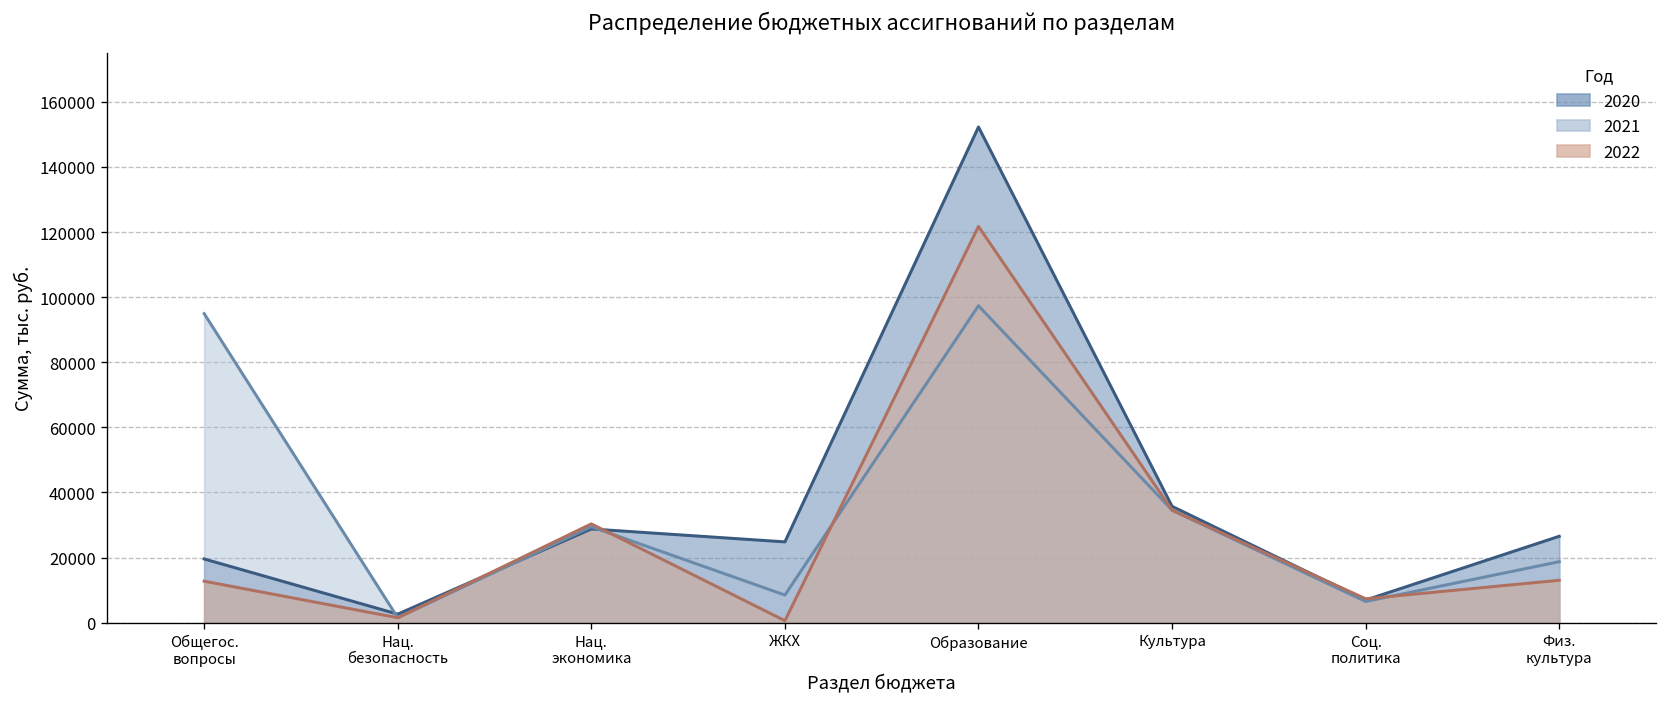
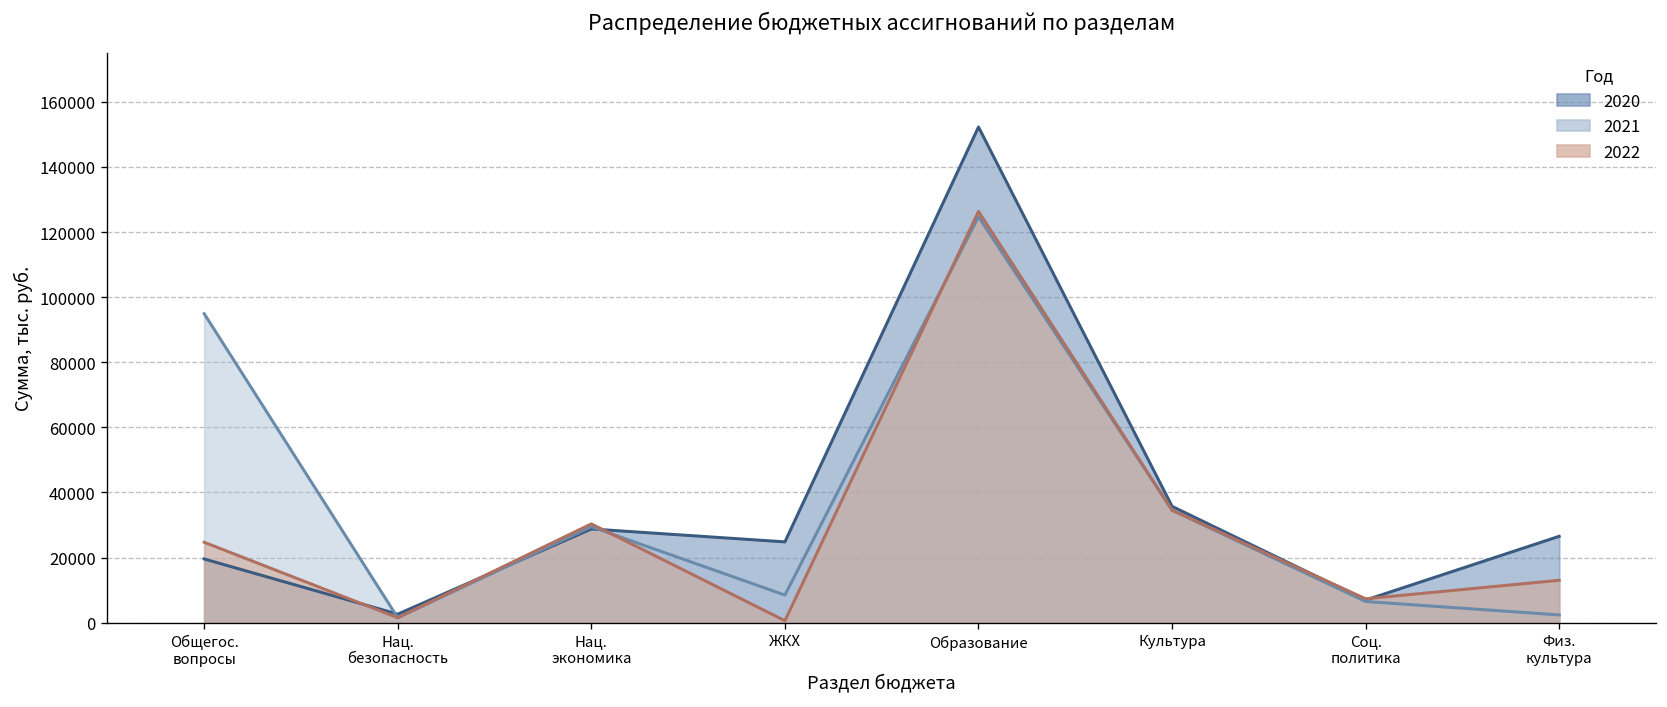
2022, Общегос. вопросы: 13000 -> 25000
2021, Образование: 97000 -> 125000
2022, Образование: 122000 -> 126000
2021, Физ. культура: 19000 -> 2000
